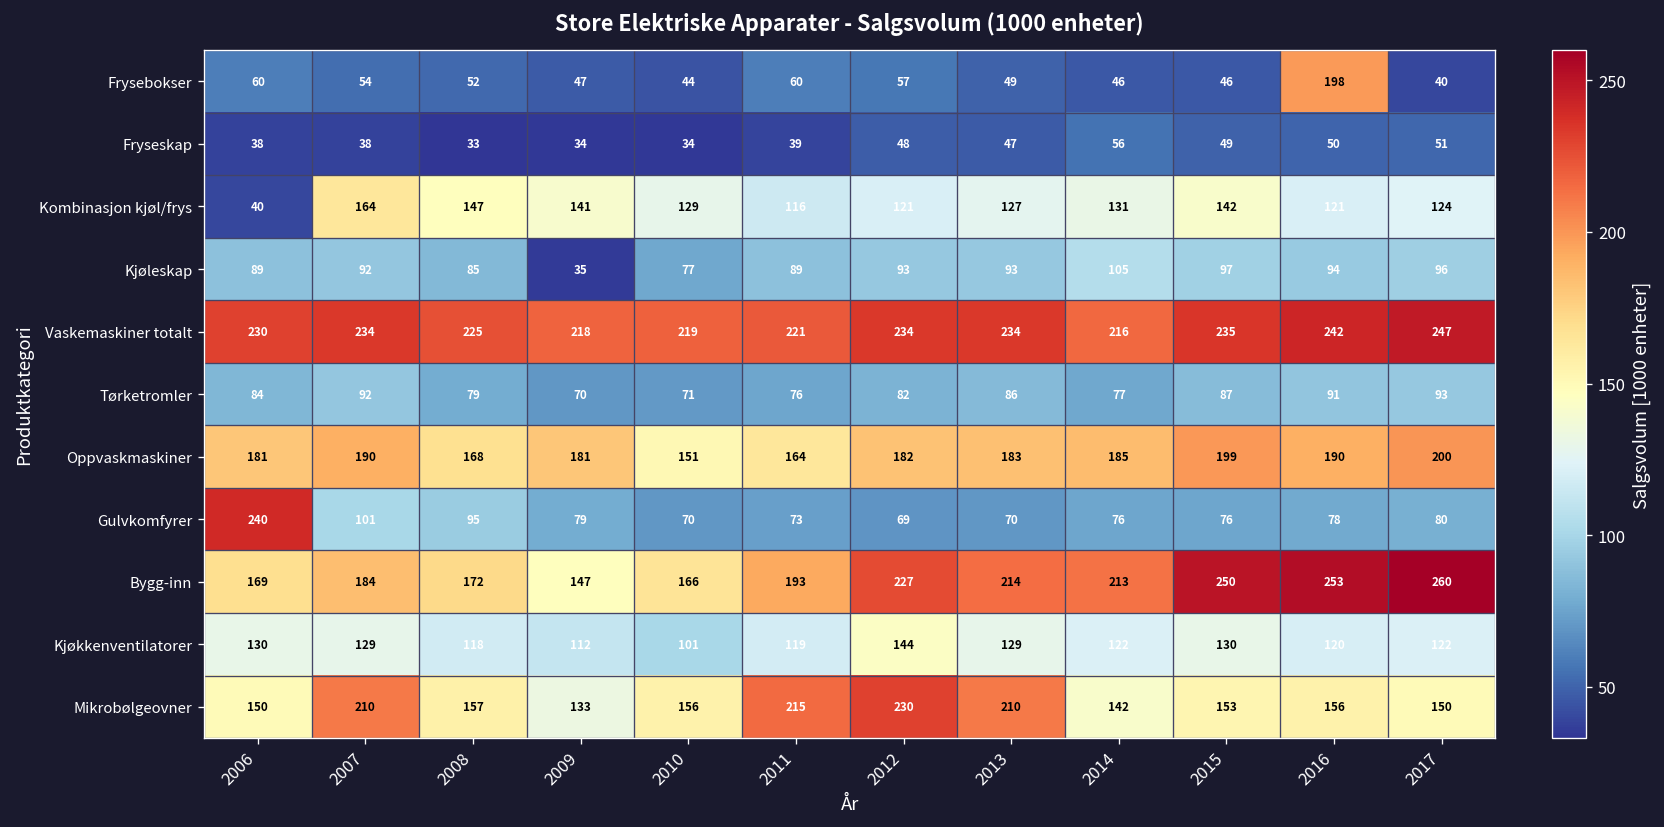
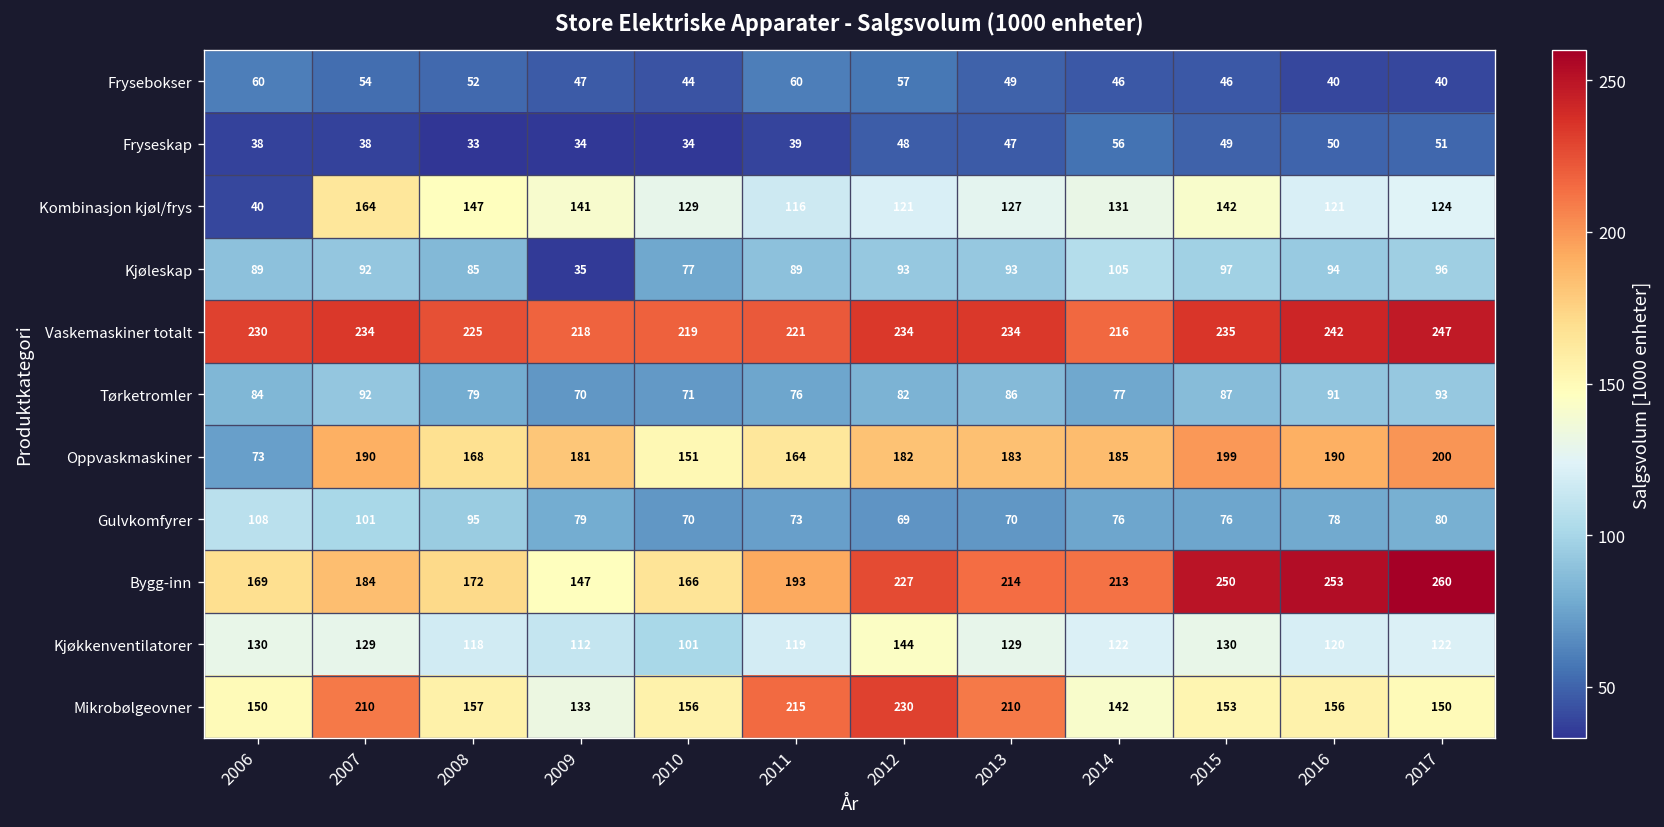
Frysebokser, 2016: 198 -> 40
Oppvaskmaskiner, 2006: 181 -> 73
Gulvkomfyrer, 2006: 240 -> 108
